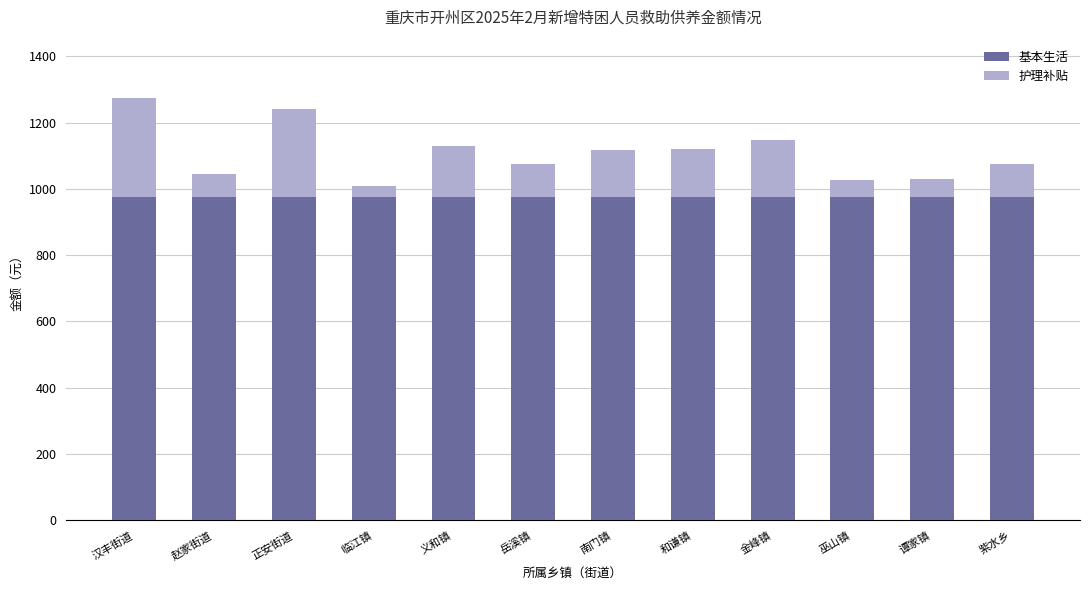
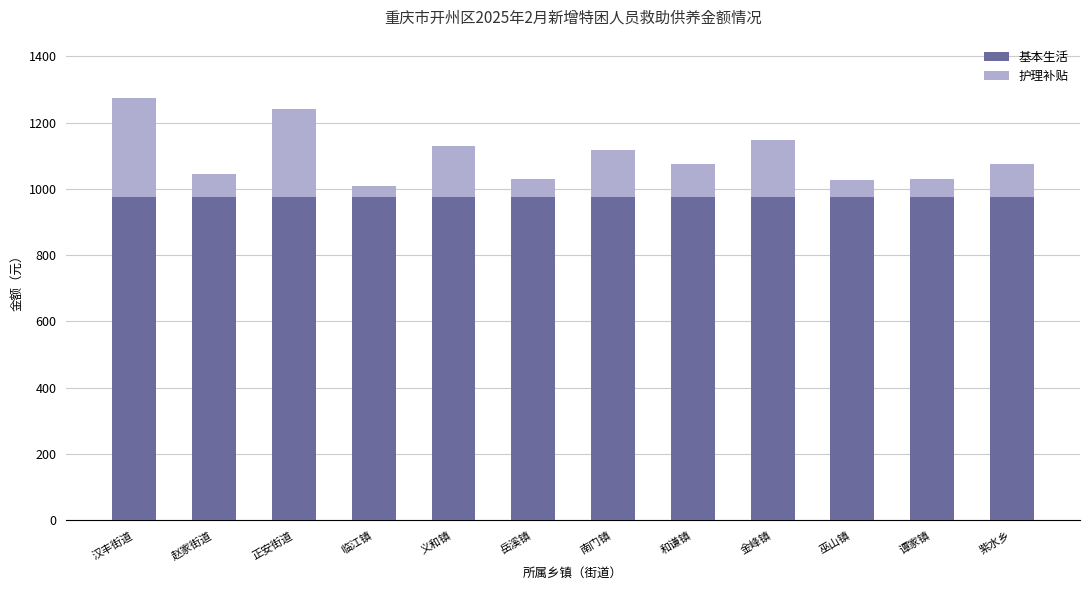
护理补贴, 岳溪镇: 100 -> 50
护理补贴, 和谦镇: 140 -> 100
